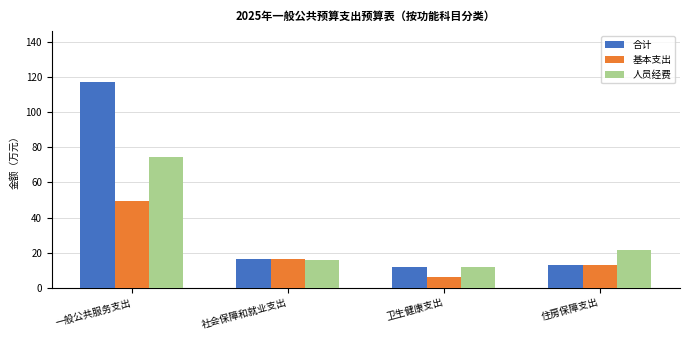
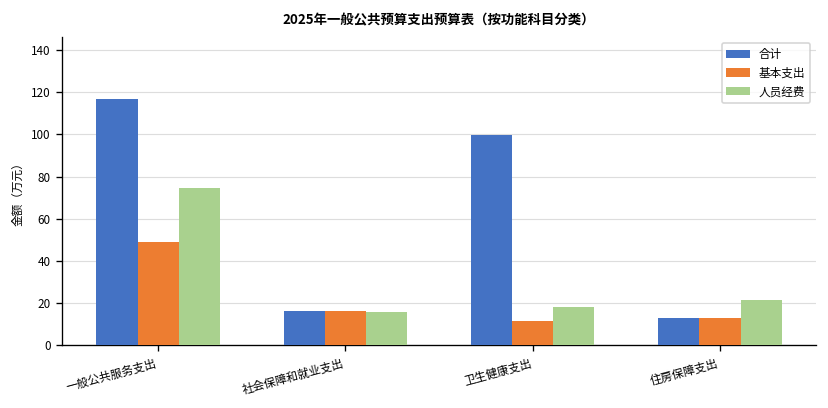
合计, 卫生健康支出: 12 -> 100
基本支出, 卫生健康支出: 6 -> 12
人员经费, 卫生健康支出: 12 -> 18
